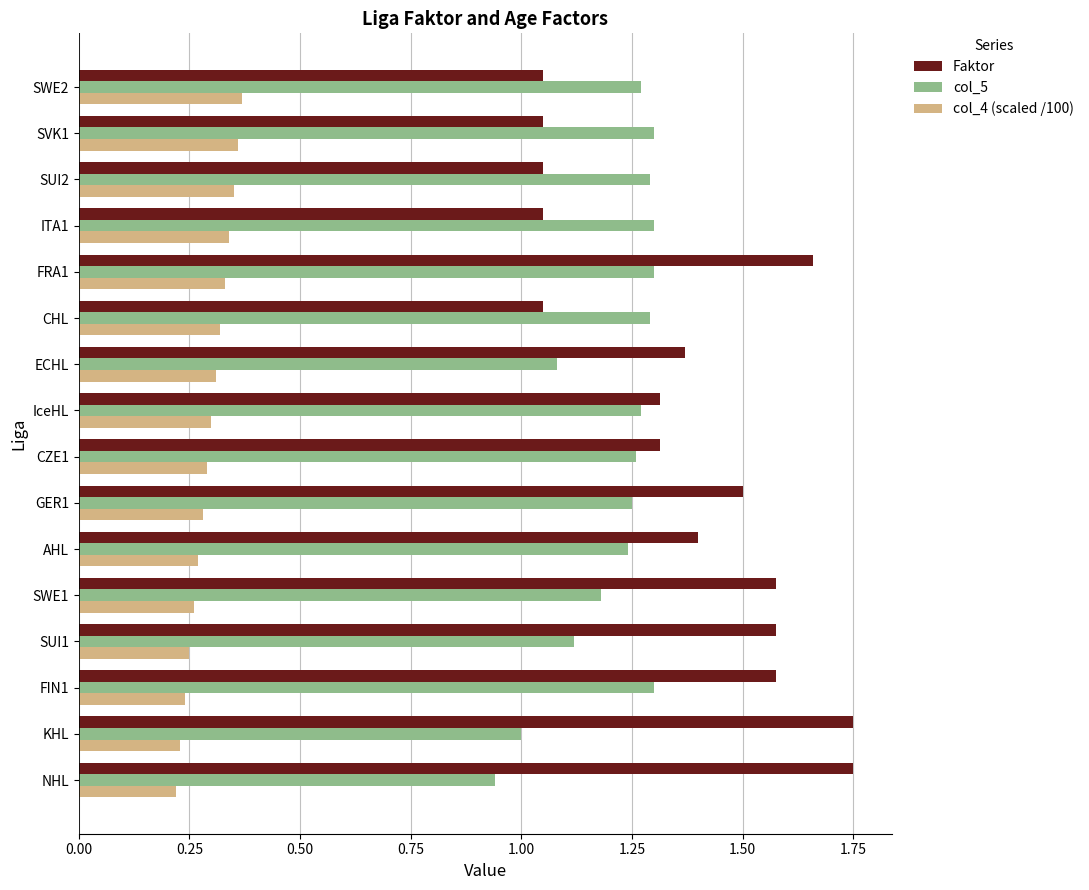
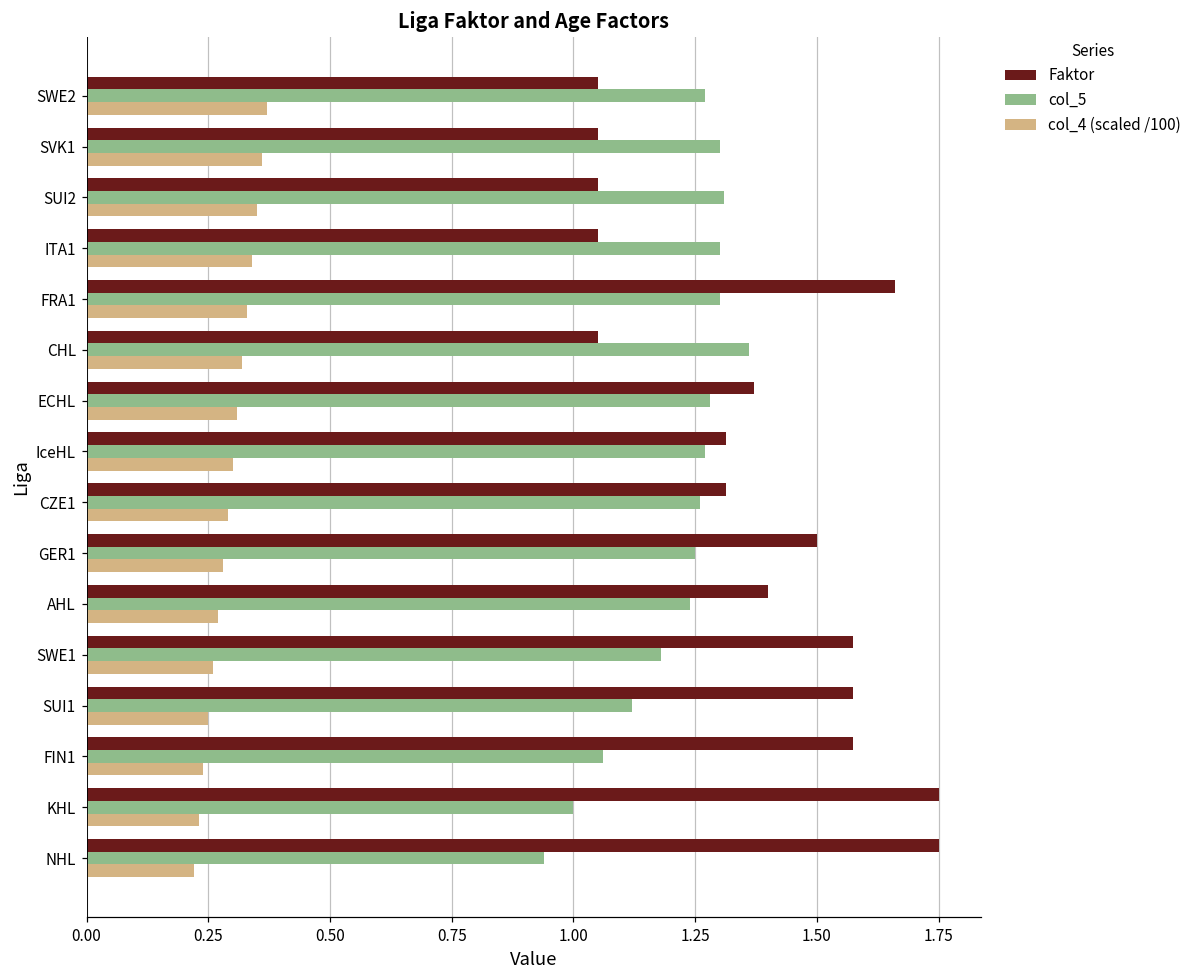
col_5, SUI2: 1.29 -> 1.31
col_5, CHL: 1.29 -> 1.36
col_5, ECHL: 1.08 -> 1.28
col_5, FIN1: 1.30 -> 1.06
